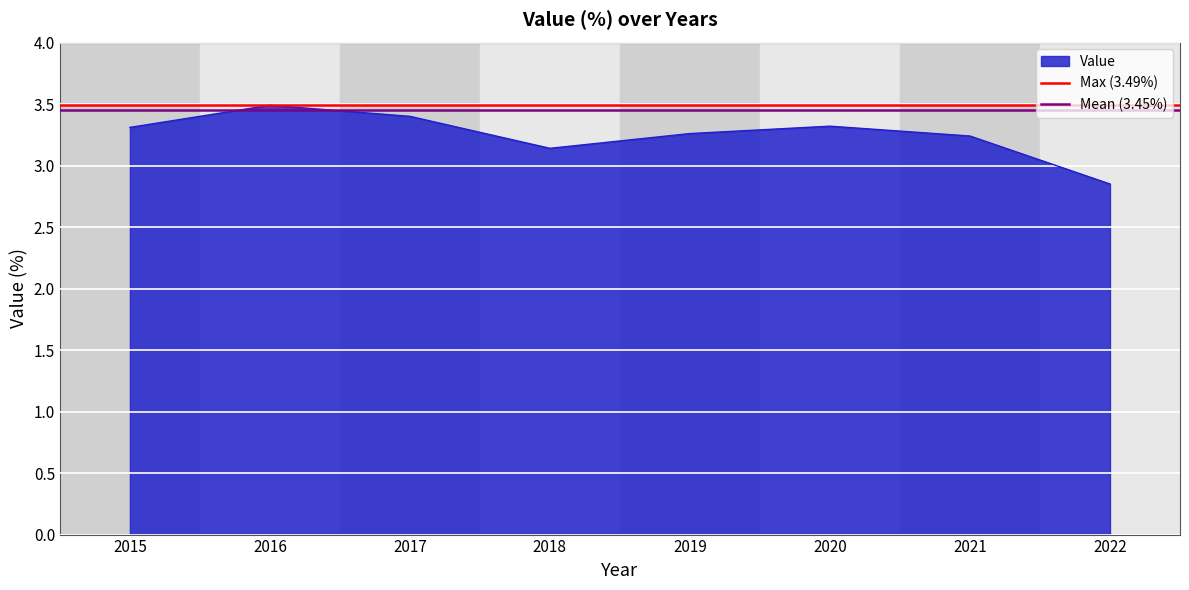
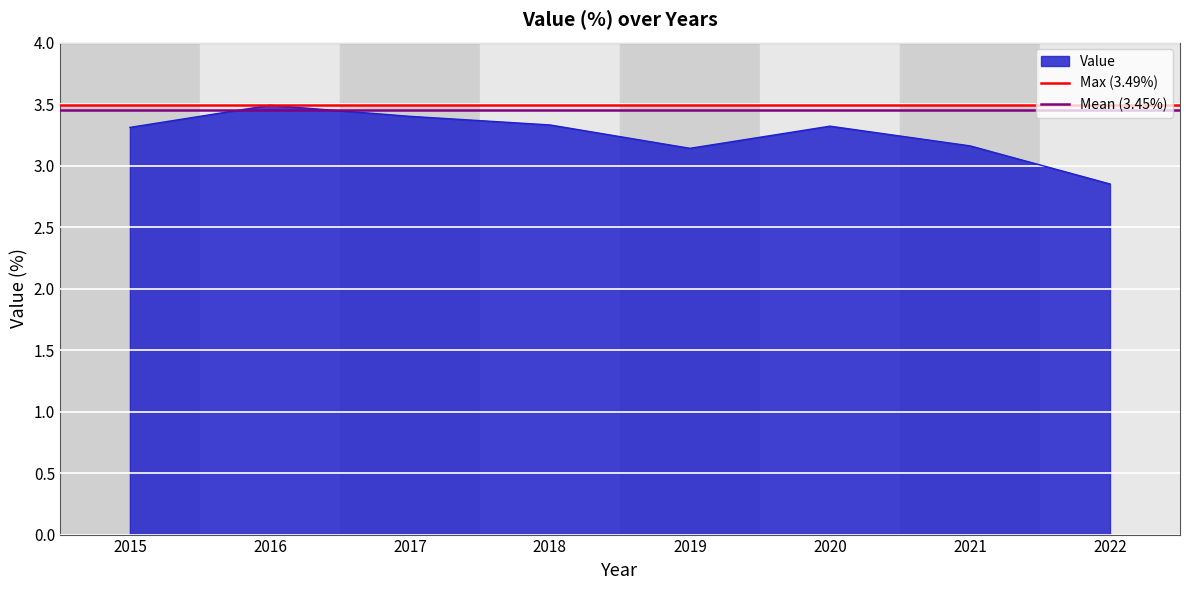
2018: 3.14 -> 3.33
2019: 3.26 -> 3.14
2021: 3.24 -> 3.16
